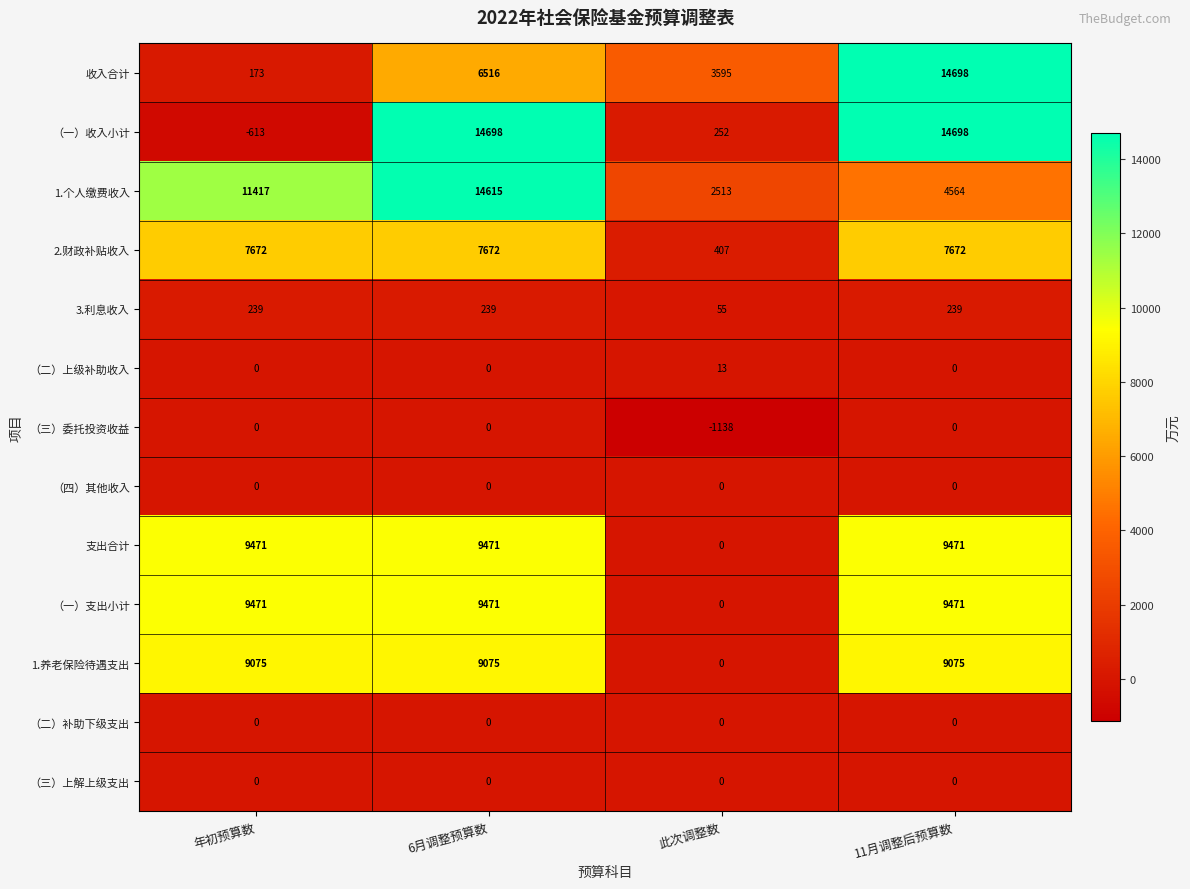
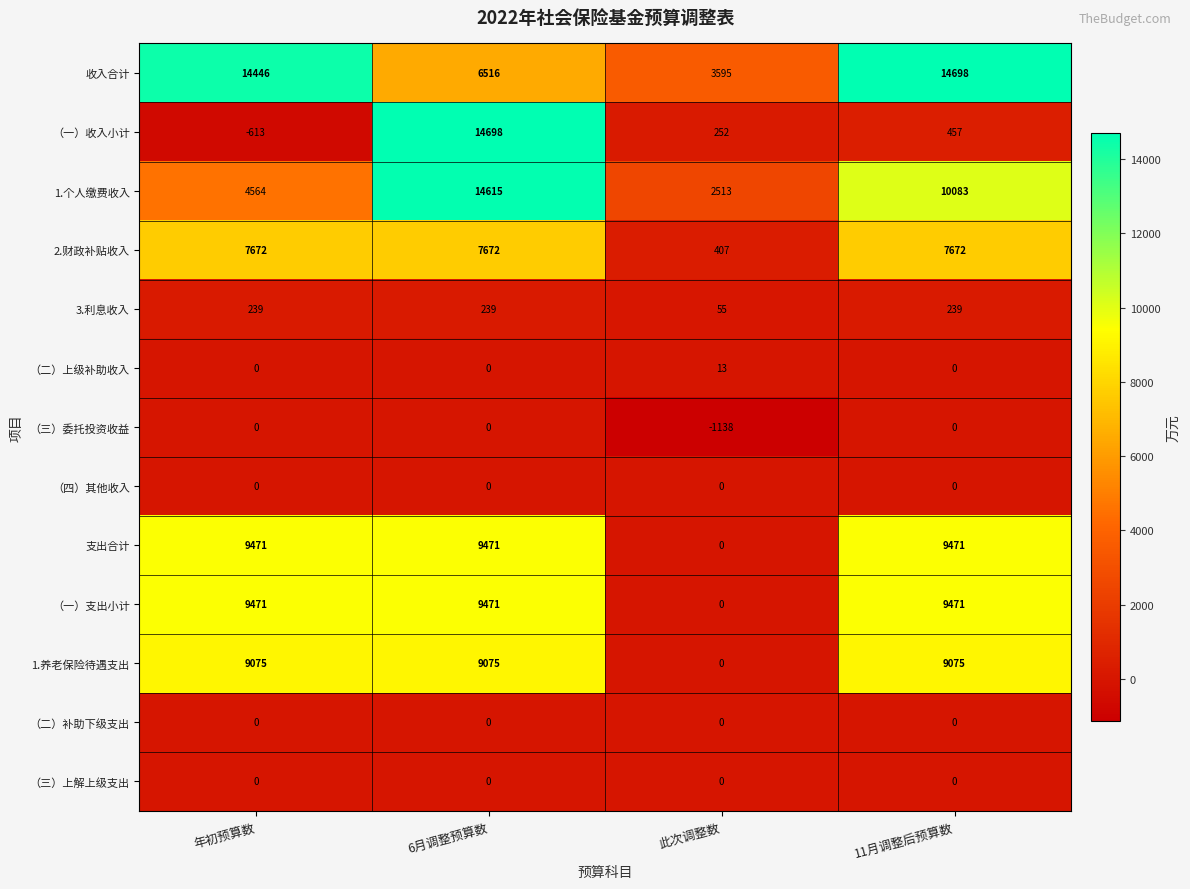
收入合计, 年初预算数: 173 -> 14446
（一）收入小计, 11月调整后预算数: 14698 -> 457
1.个人缴费收入, 年初预算数: 11417 -> 4564
1.个人缴费收入, 11月调整后预算数: 4564 -> 10083
